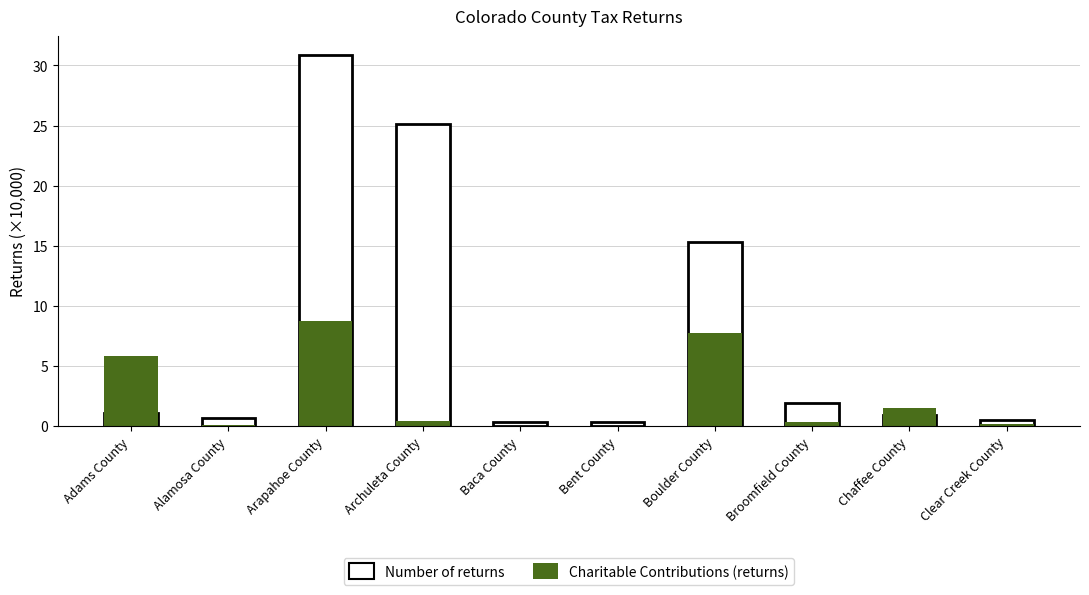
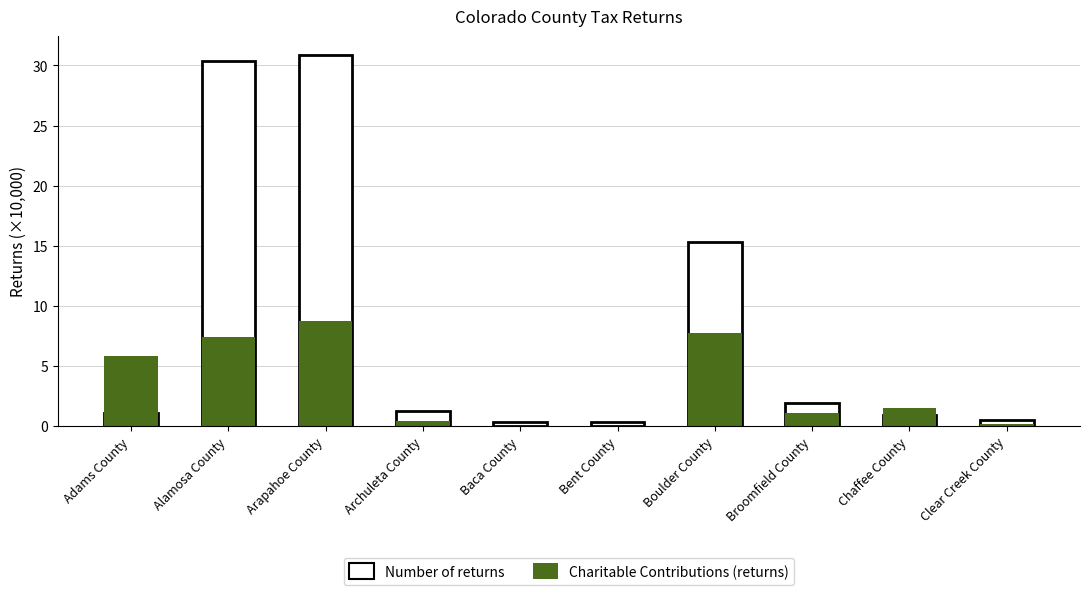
Number of returns, Alamosa County: 0.7 -> 30.3
Charitable Contributions (returns), Alamosa County: 0.1 -> 7.4
Number of returns, Archuleta County: 25.1 -> 1.3
Charitable Contributions (returns), Broomfield County: 0.3 -> 1.1
